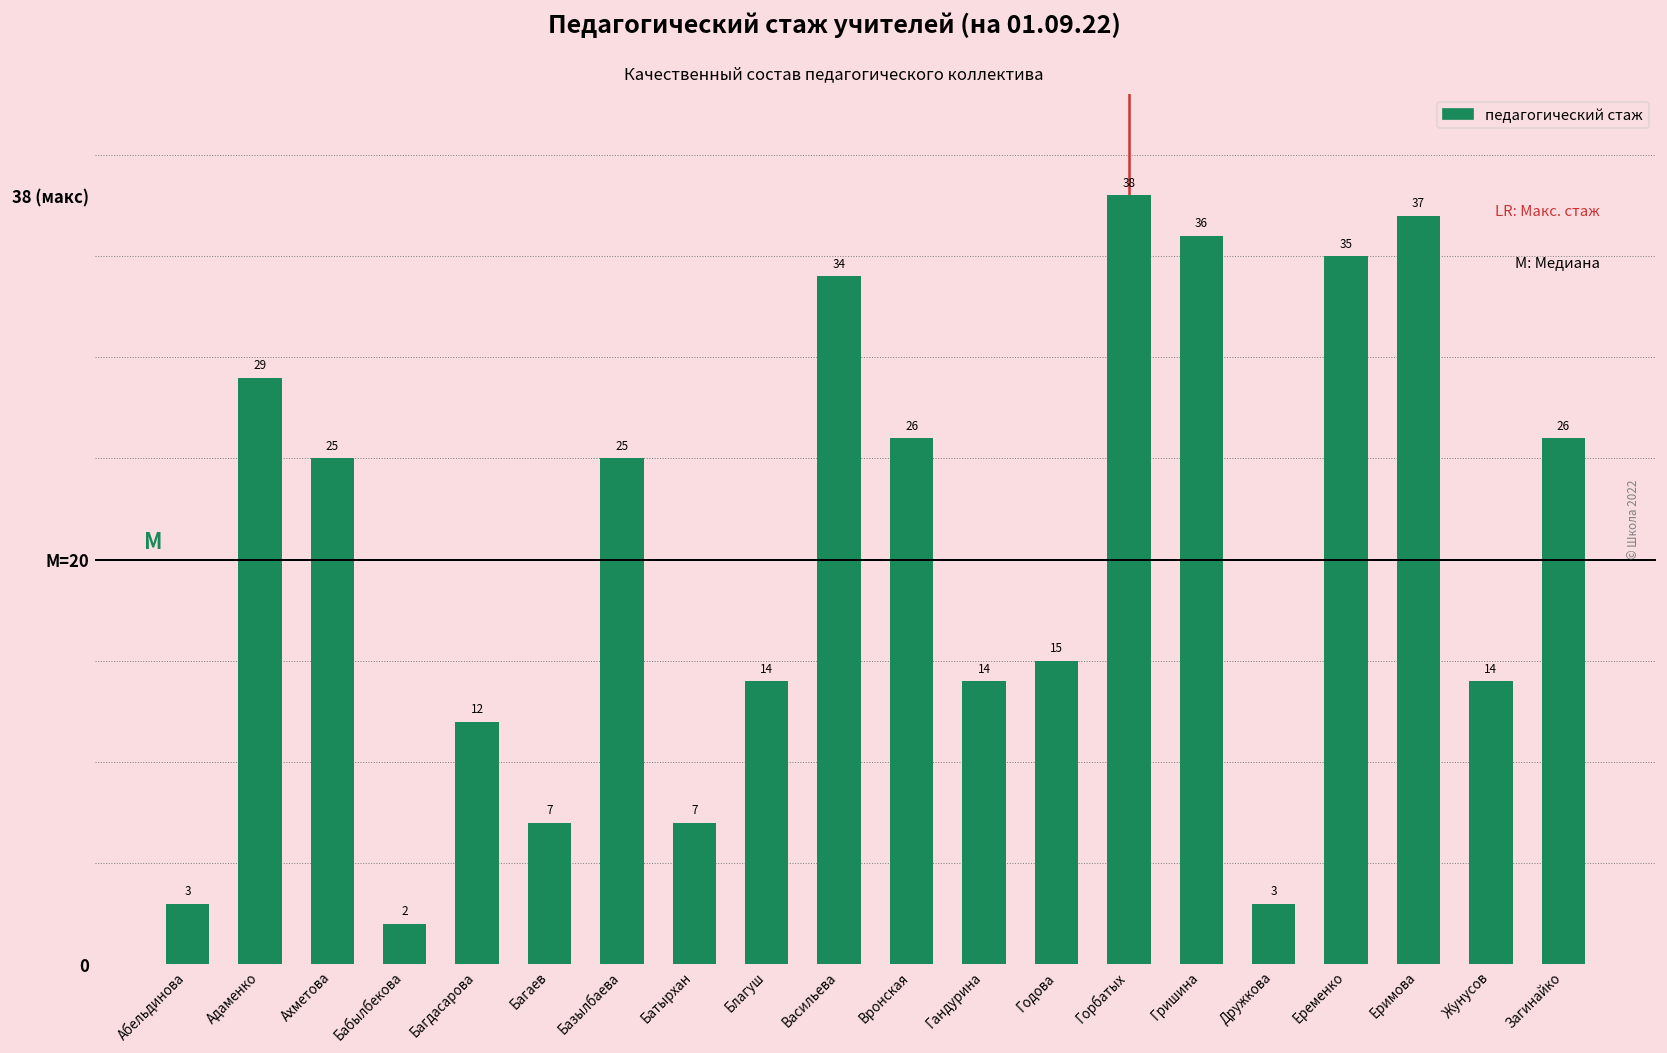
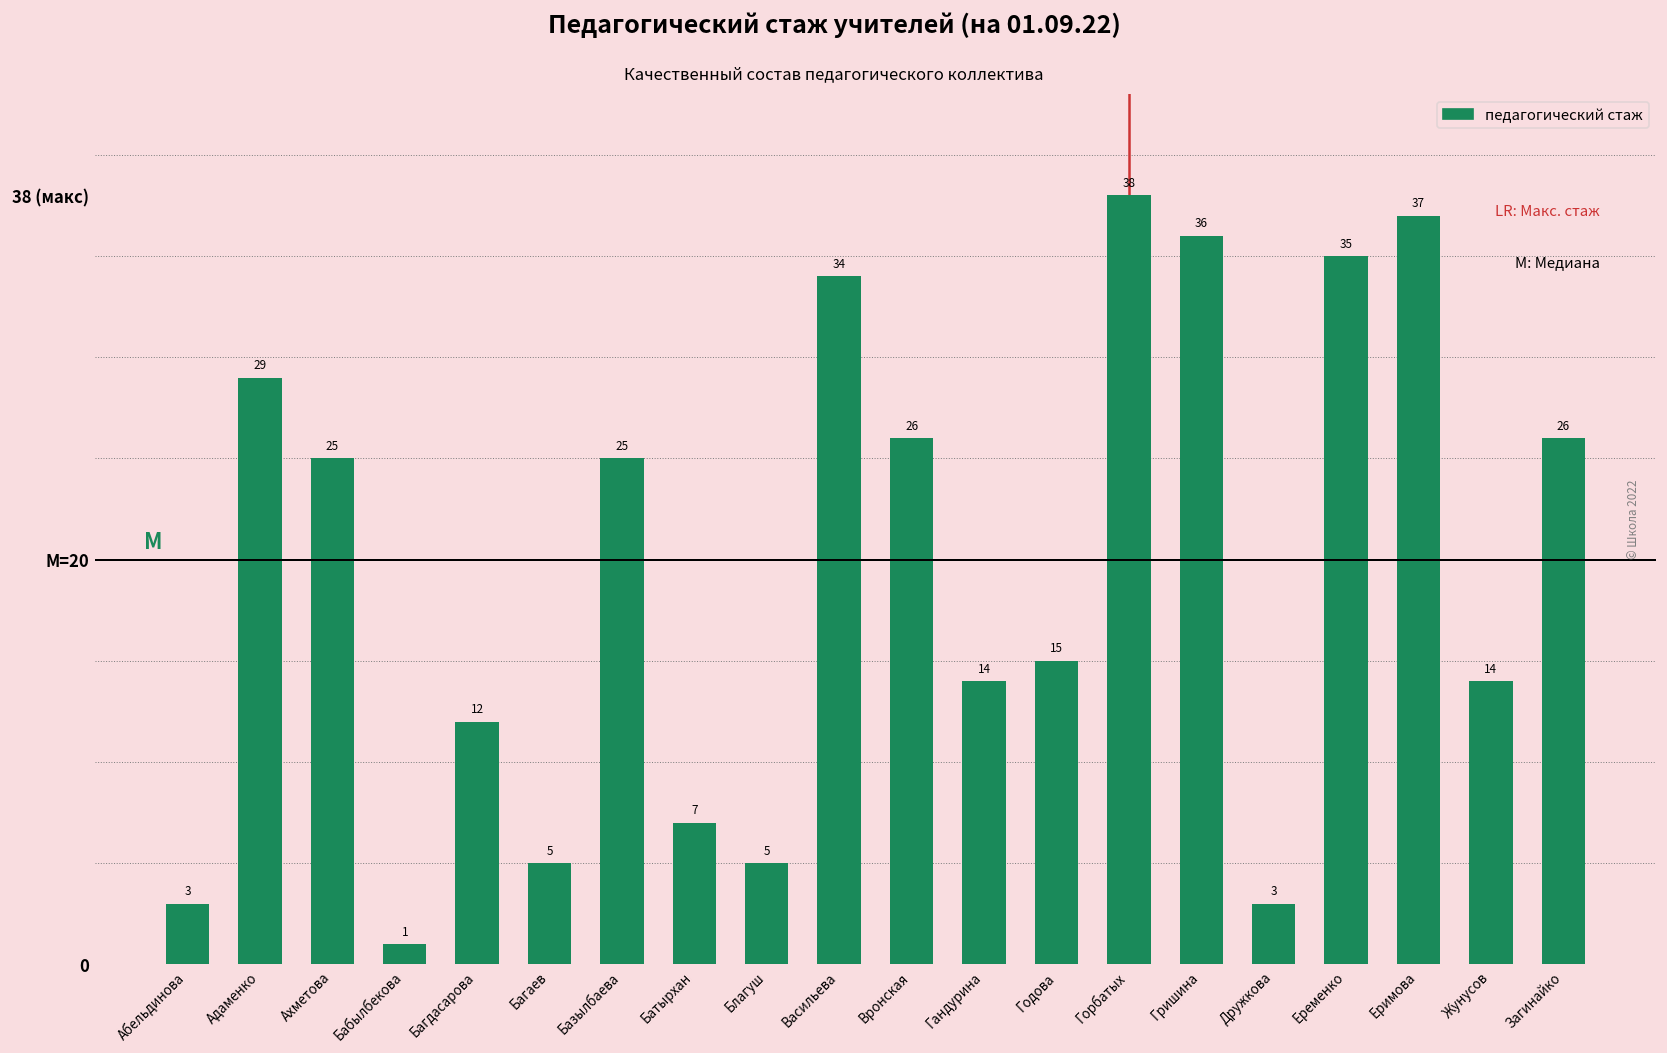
Бабылбекова: 2 -> 1
Багаев: 7 -> 5
Благуш: 14 -> 5
